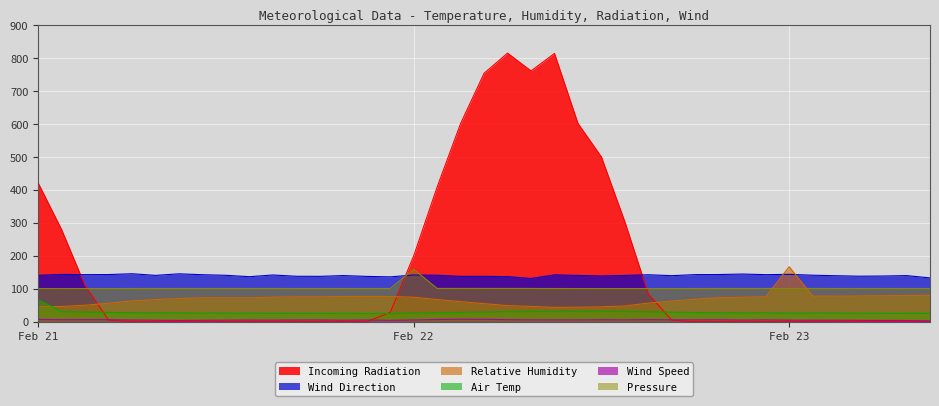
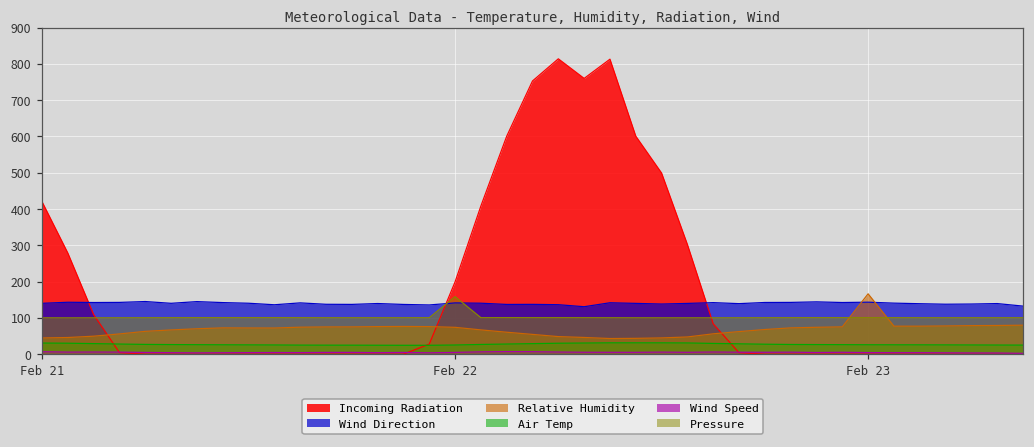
Air Temp, Feb 21: 70 -> 30
